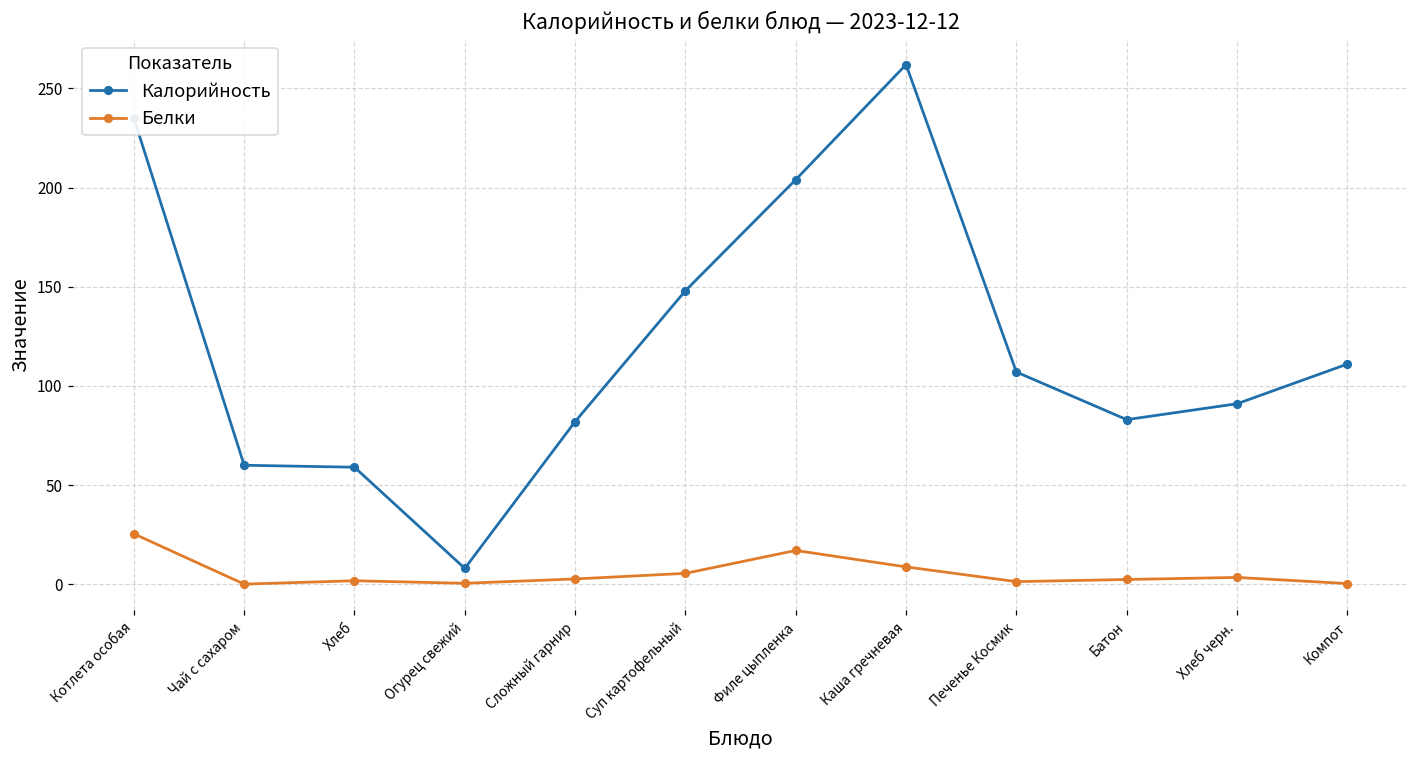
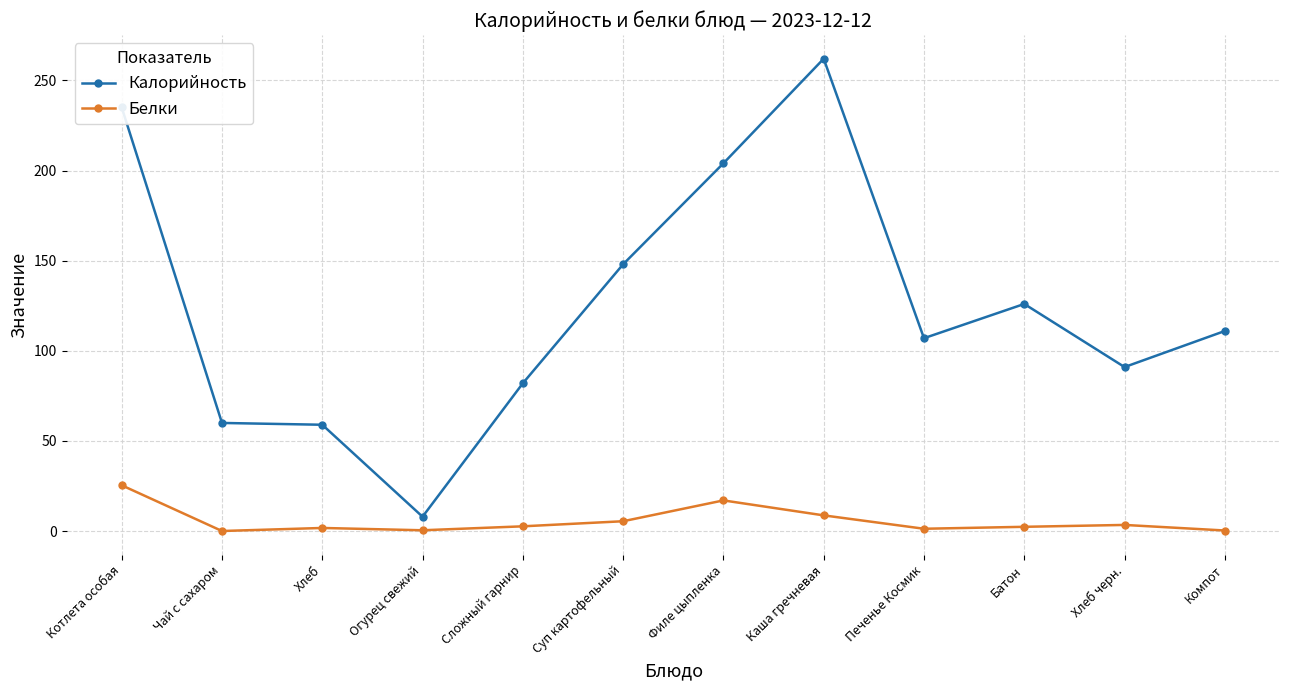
Калорийность, Батон: 83 -> 126
